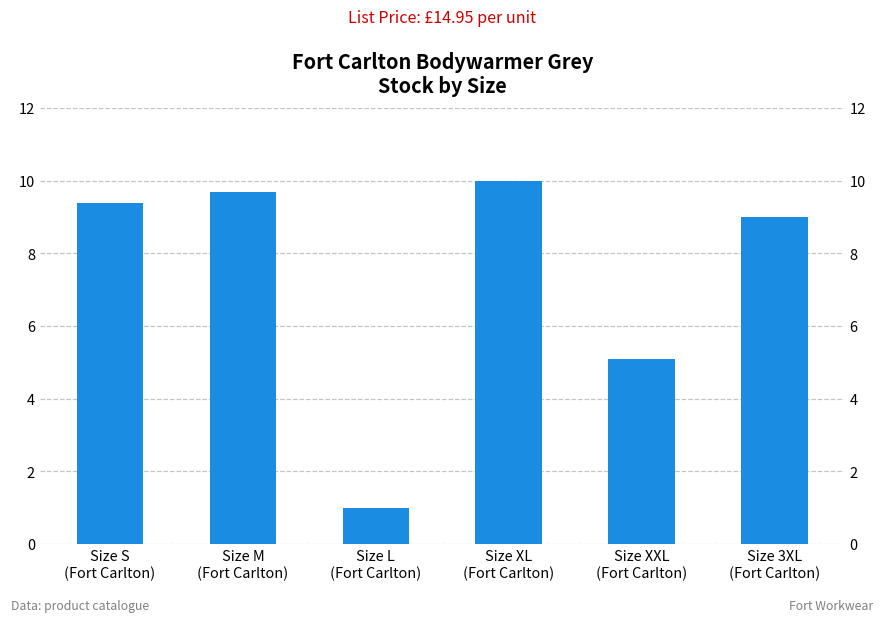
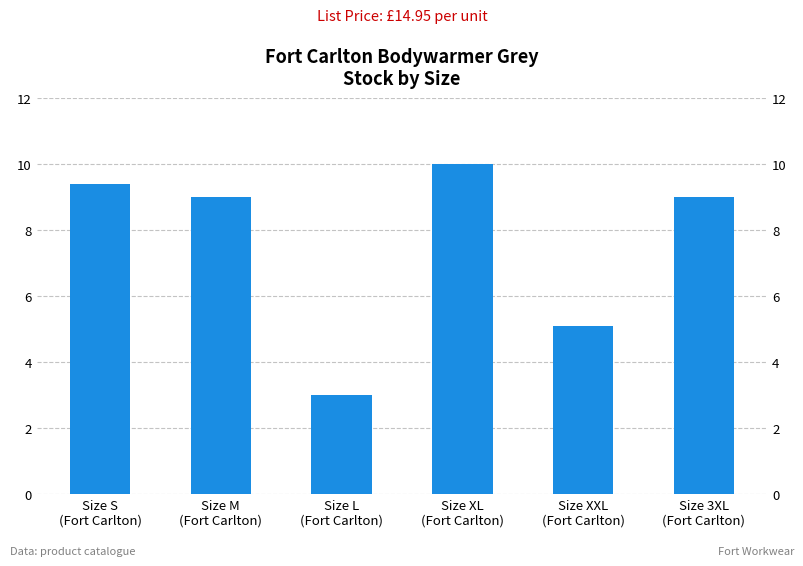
Size M (Fort Carlton): 9.7 -> 9.0
Size L (Fort Carlton): 1 -> 3
